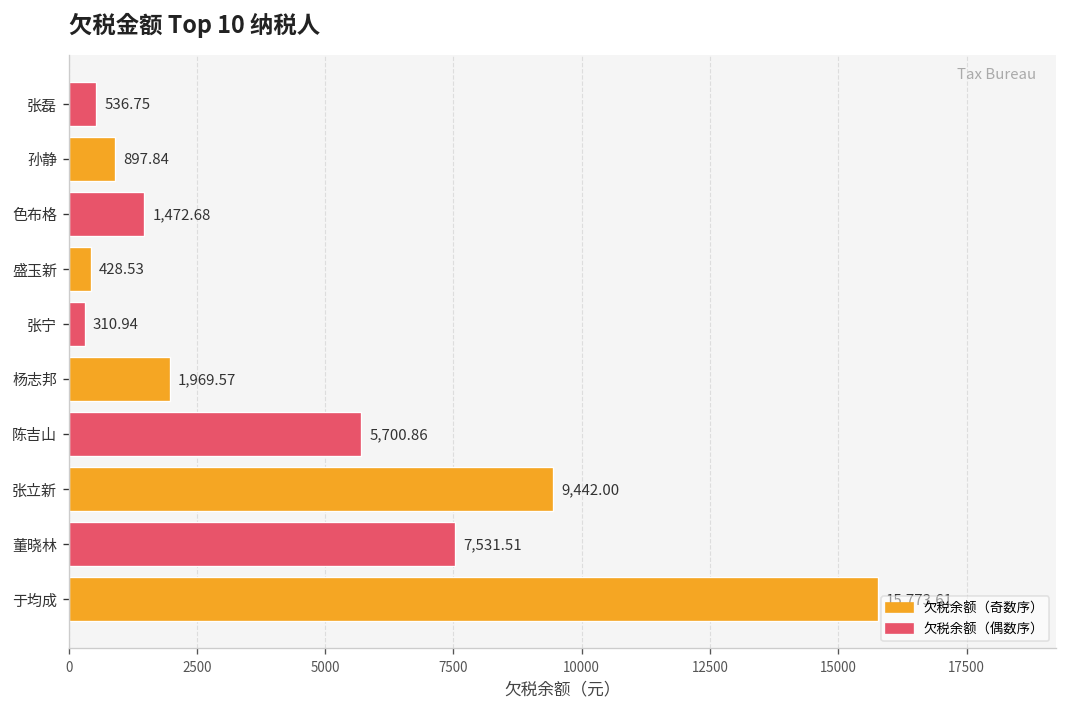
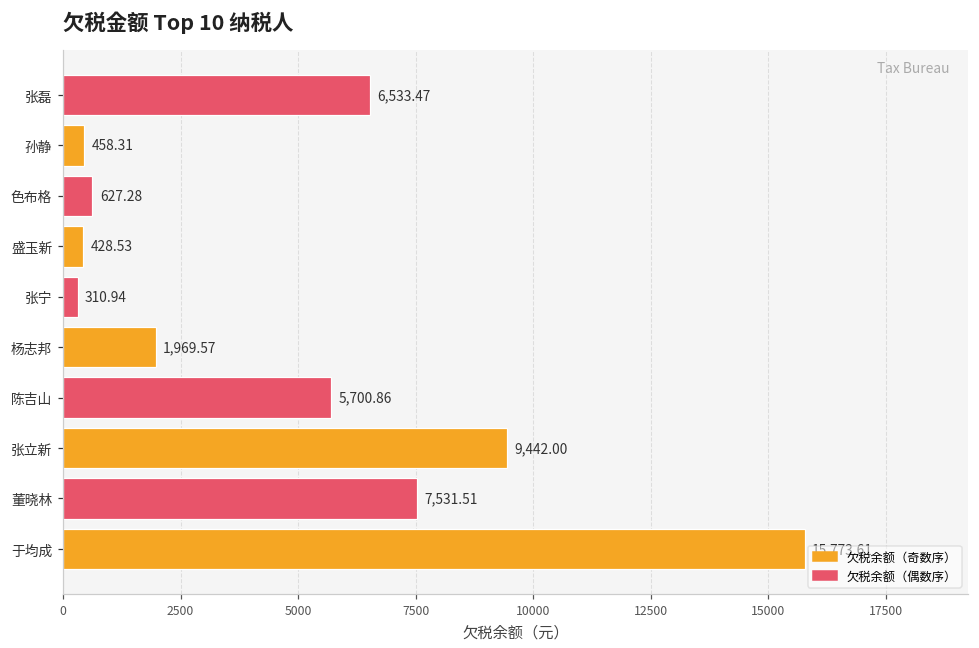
张磊: 536.75 -> 6,533.47
孙静: 897.84 -> 458.31
色布格: 1,472.68 -> 627.28
